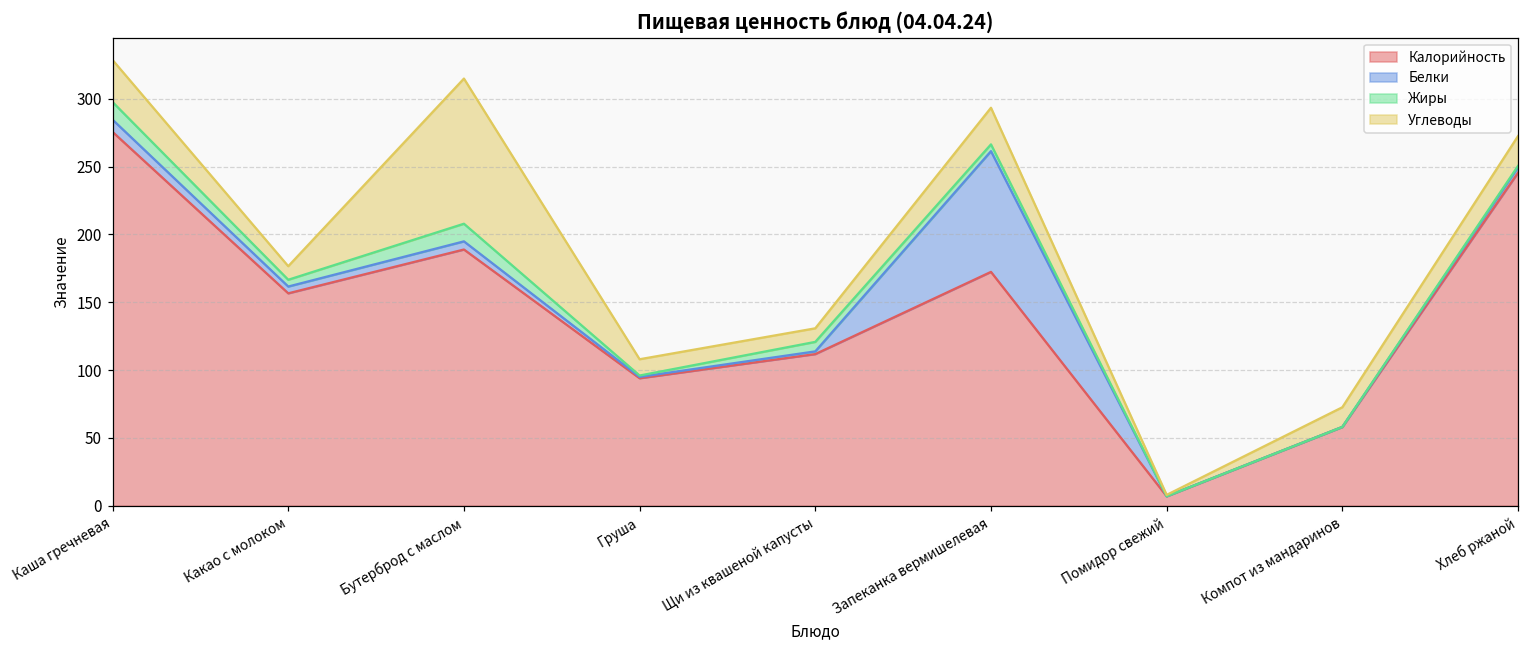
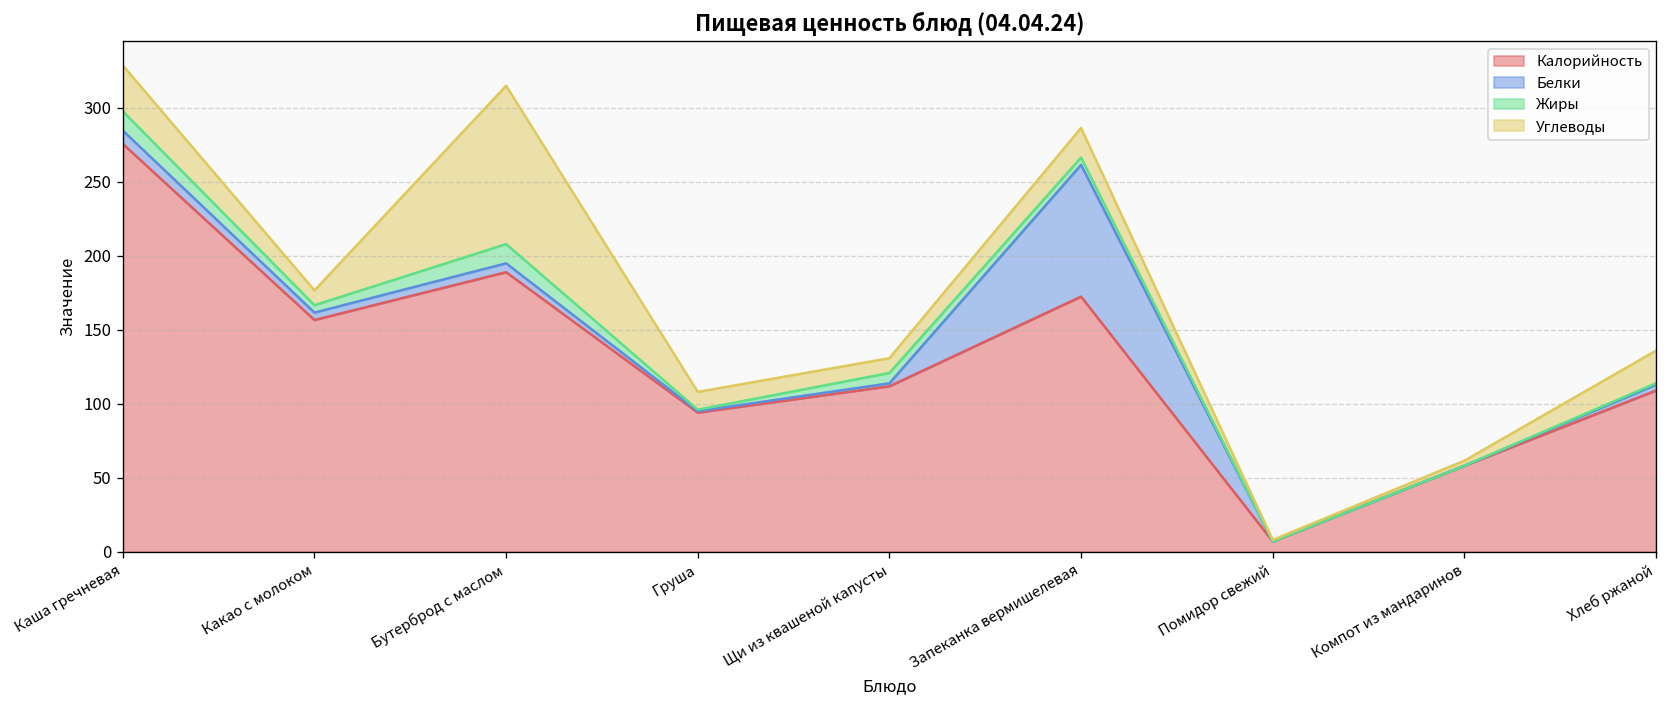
Углеводы, Запеканка вермишелевая: 27 -> 20
Углеводы, Компот из мандаринов: 14 -> 3
Калорийность, Хлеб ржаной: 246 -> 109
